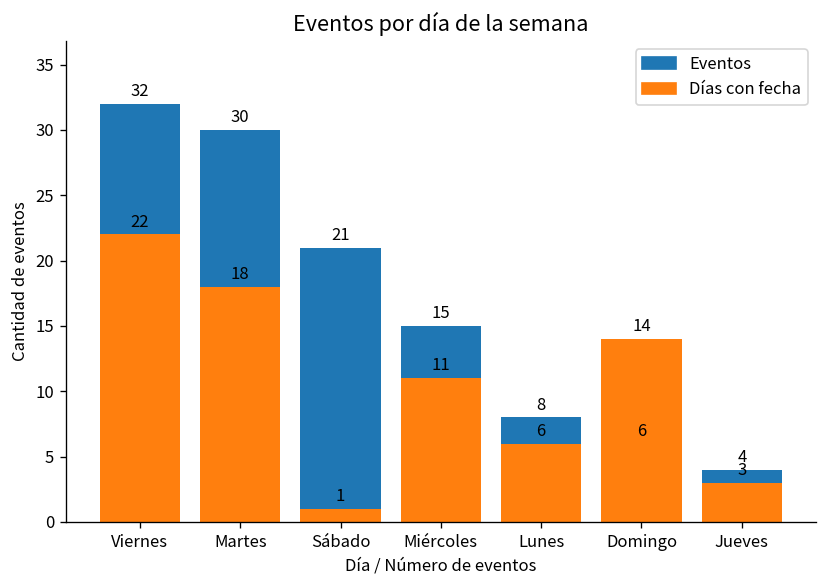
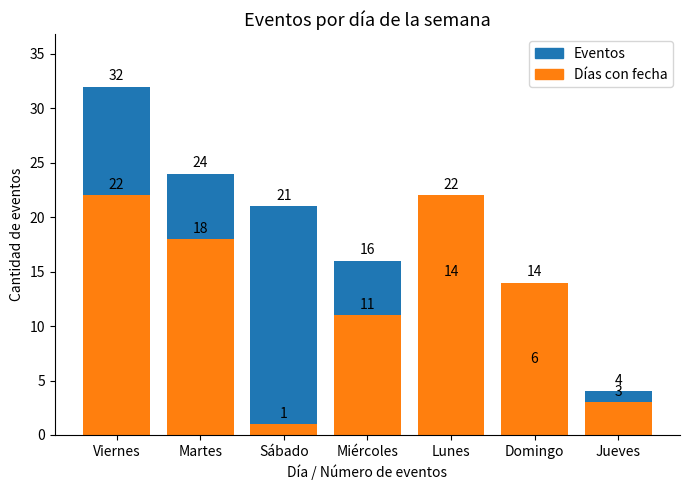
Eventos, Martes: 30 -> 24
Eventos, Miércoles: 15 -> 16
Eventos, Lunes: 8 -> 14
Días con fecha, Lunes: 6 -> 22
